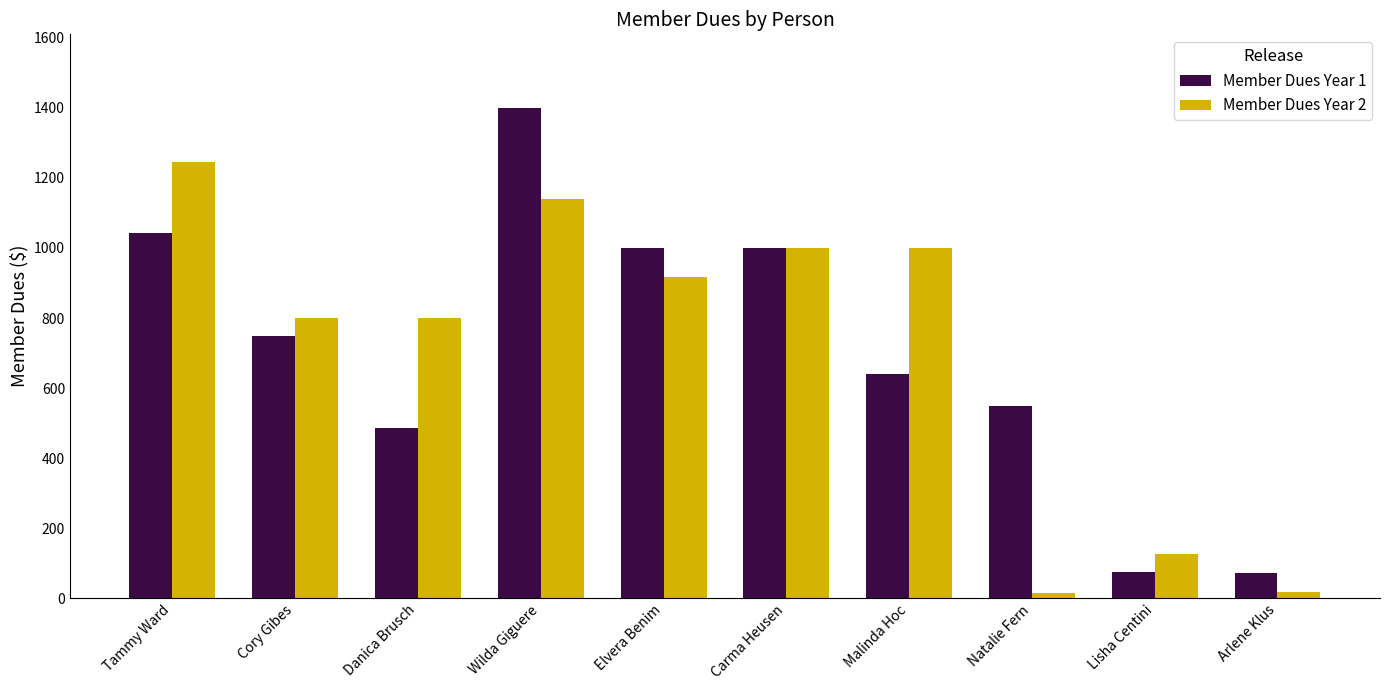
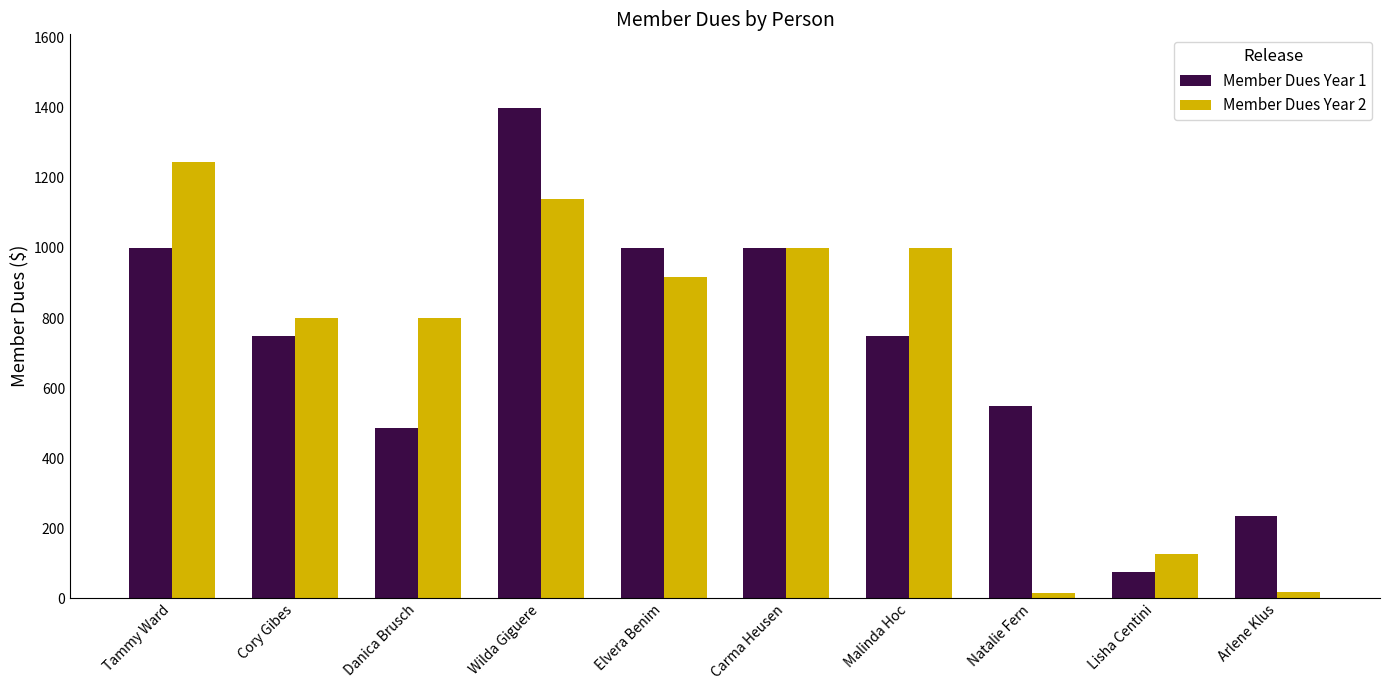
Member Dues Year 1, Tammy Ward: 1040 -> 1000
Member Dues Year 1, Malinda Hoc: 640 -> 750
Member Dues Year 1, Arlene Klus: 70 -> 230
